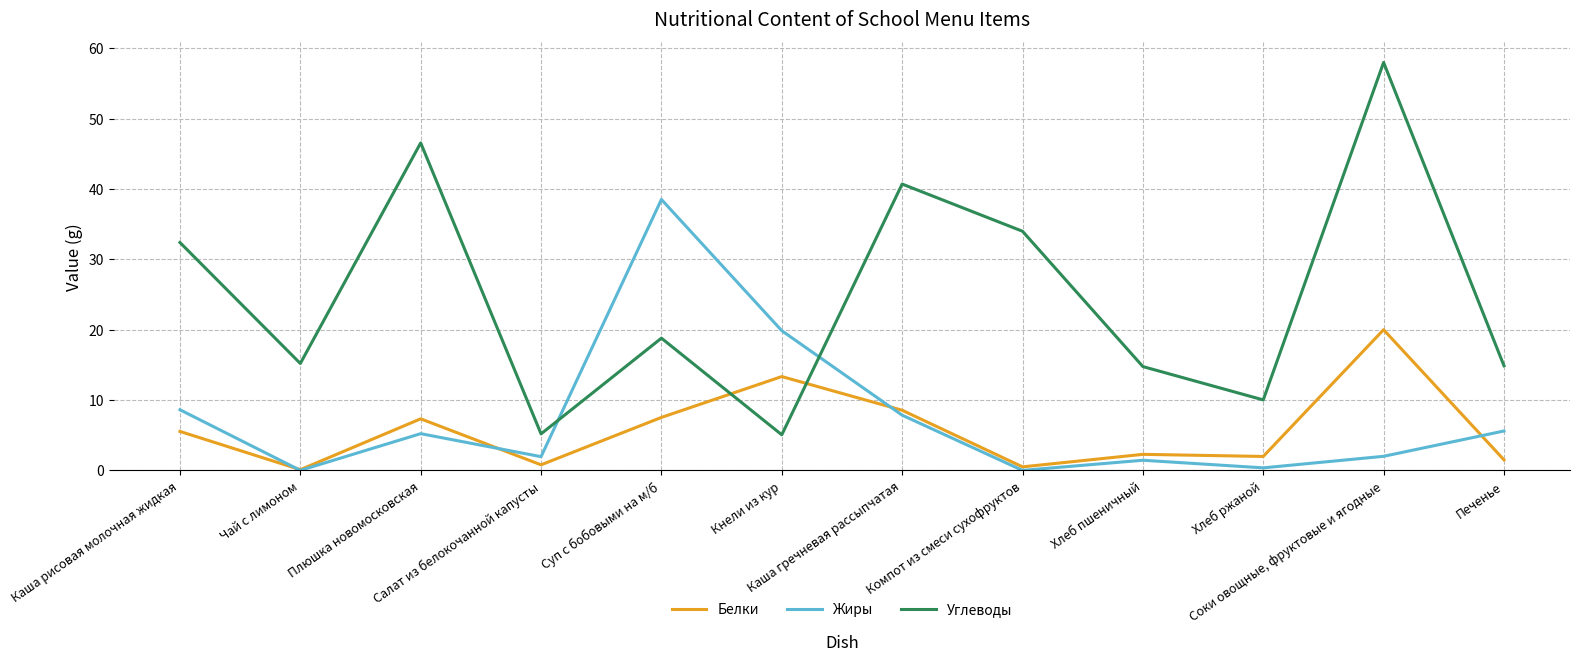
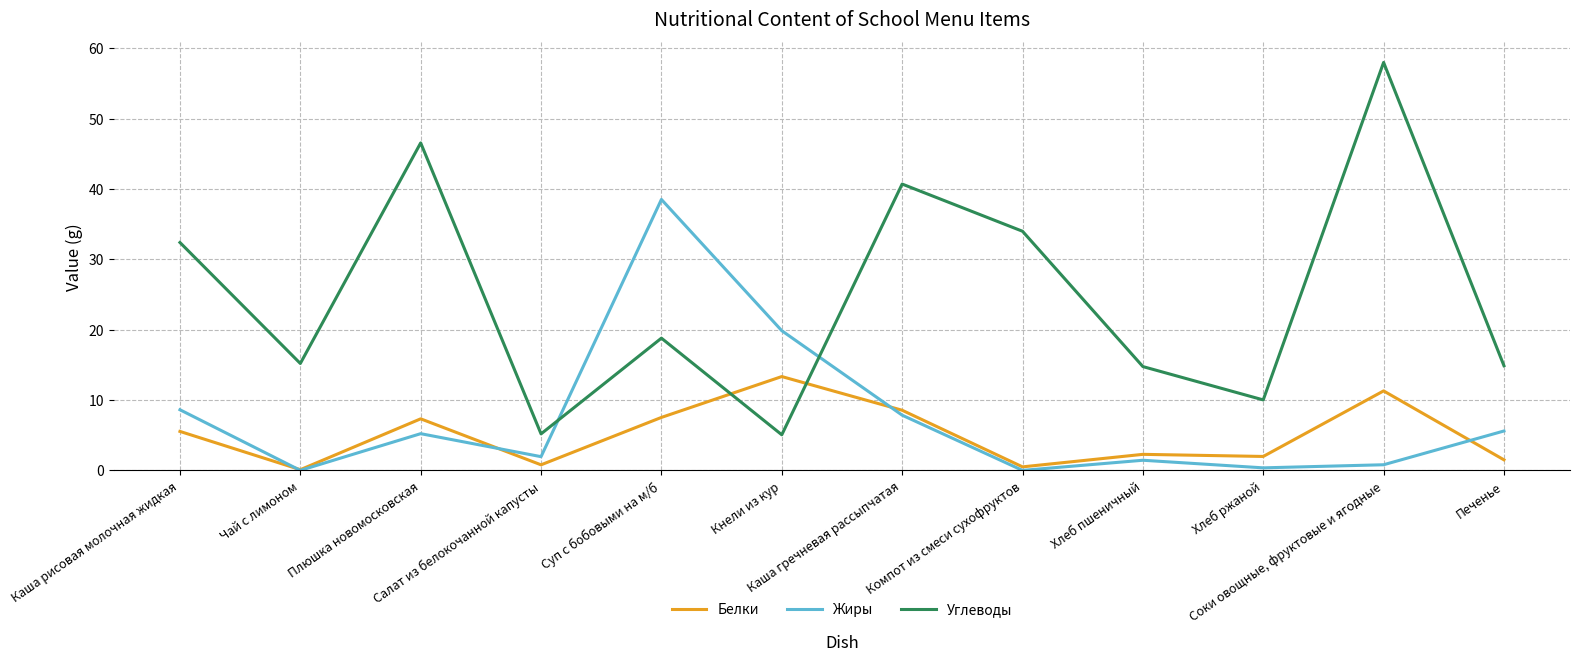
Белки, Соки овощные, фруктовые и ягодные: 20 -> 11
Жиры, Соки овощные, фруктовые и ягодные: 2 -> 1
